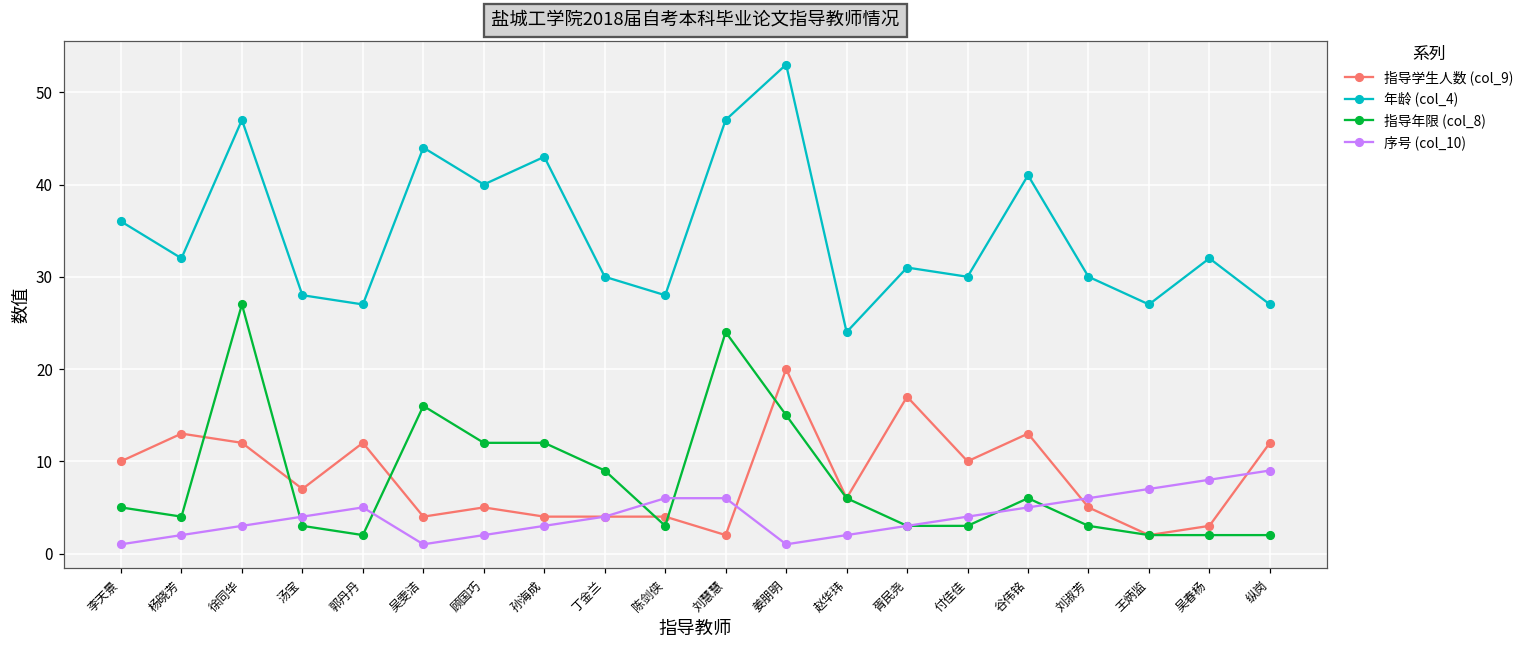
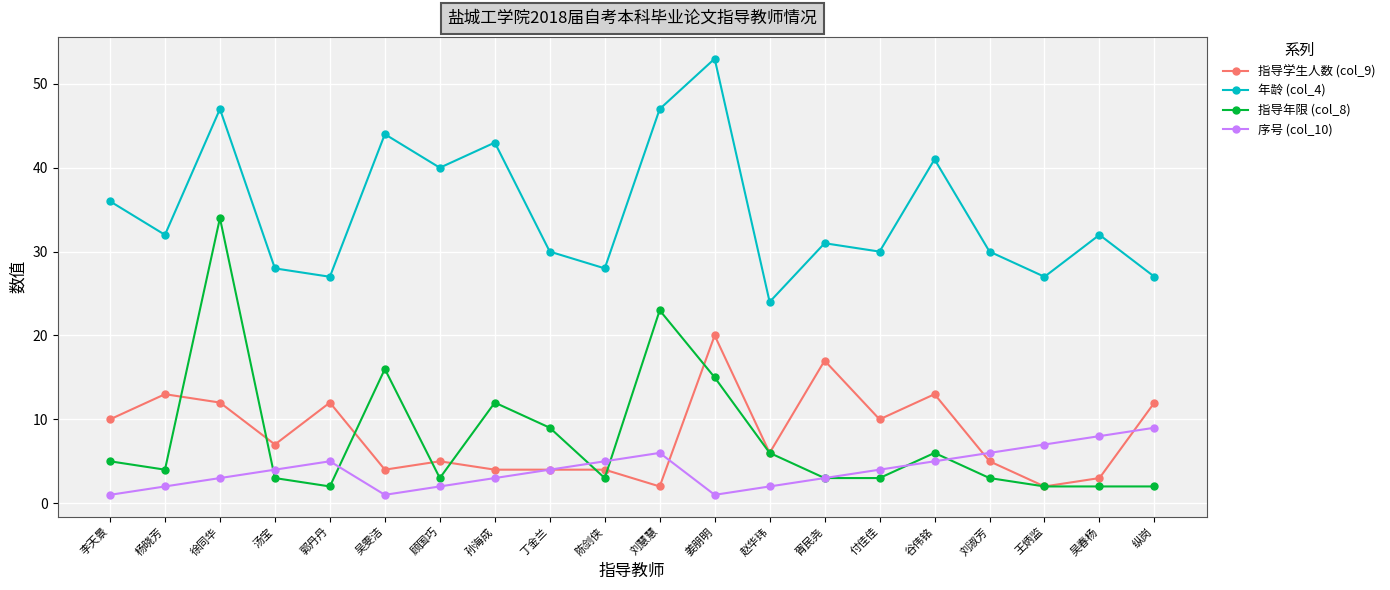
指导年限 (col_8), 徐同华: 27 -> 34
指导年限 (col_8), 顾国巧: 12 -> 3
序号 (col_10), 陈剑侠: 6 -> 5
指导年限 (col_8), 刘慧慧: 24 -> 23
